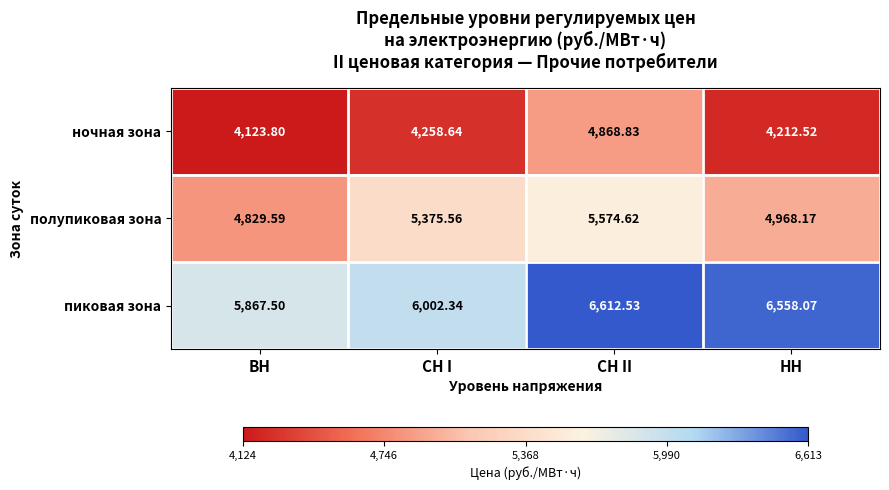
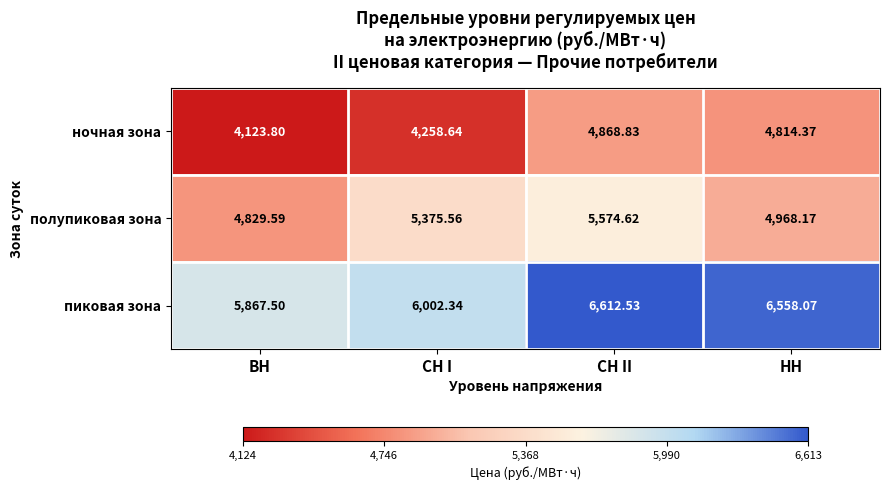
ночная зона, НН: 4,212.52 -> 4,814.37
